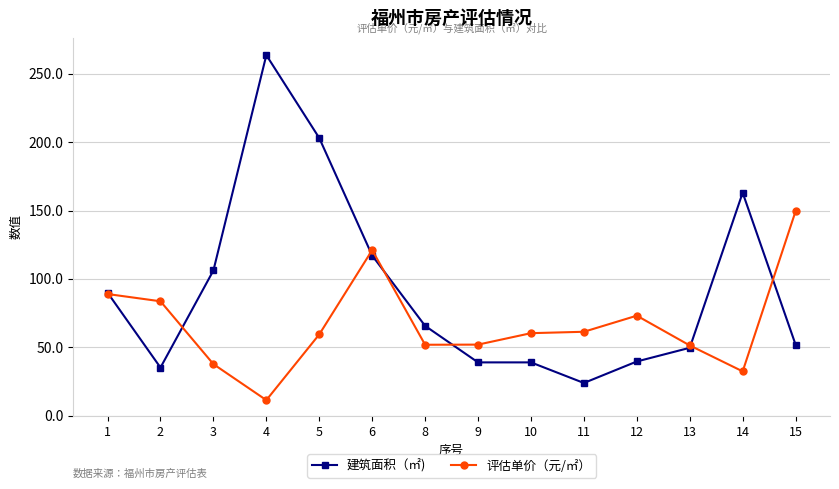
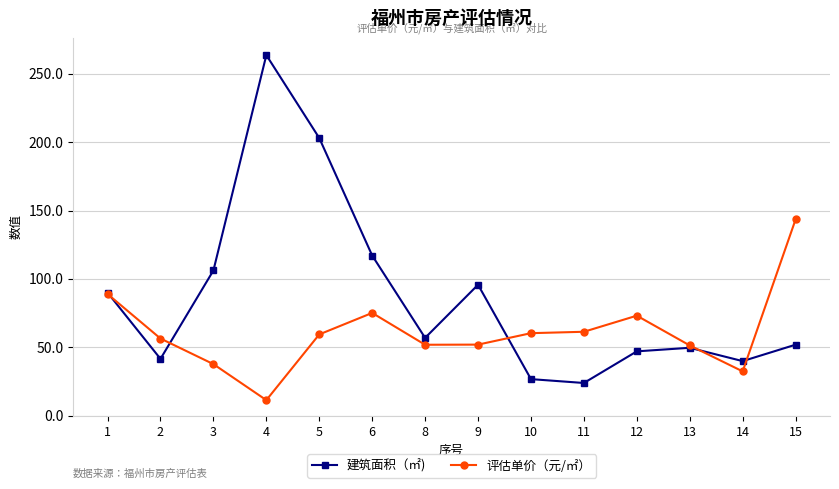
建筑面积（㎡), 2: 35 -> 42
评估单价（元/㎡）, 2: 84 -> 57
评估单价（元/㎡）, 6: 121 -> 75
建筑面积（㎡), 8: 66 -> 57
建筑面积（㎡), 9: 39 -> 96
建筑面积（㎡), 10: 39 -> 27
建筑面积（㎡), 12: 40 -> 47
建筑面积（㎡), 14: 163 -> 40
评估单价（元/㎡）, 15: 150 -> 144
